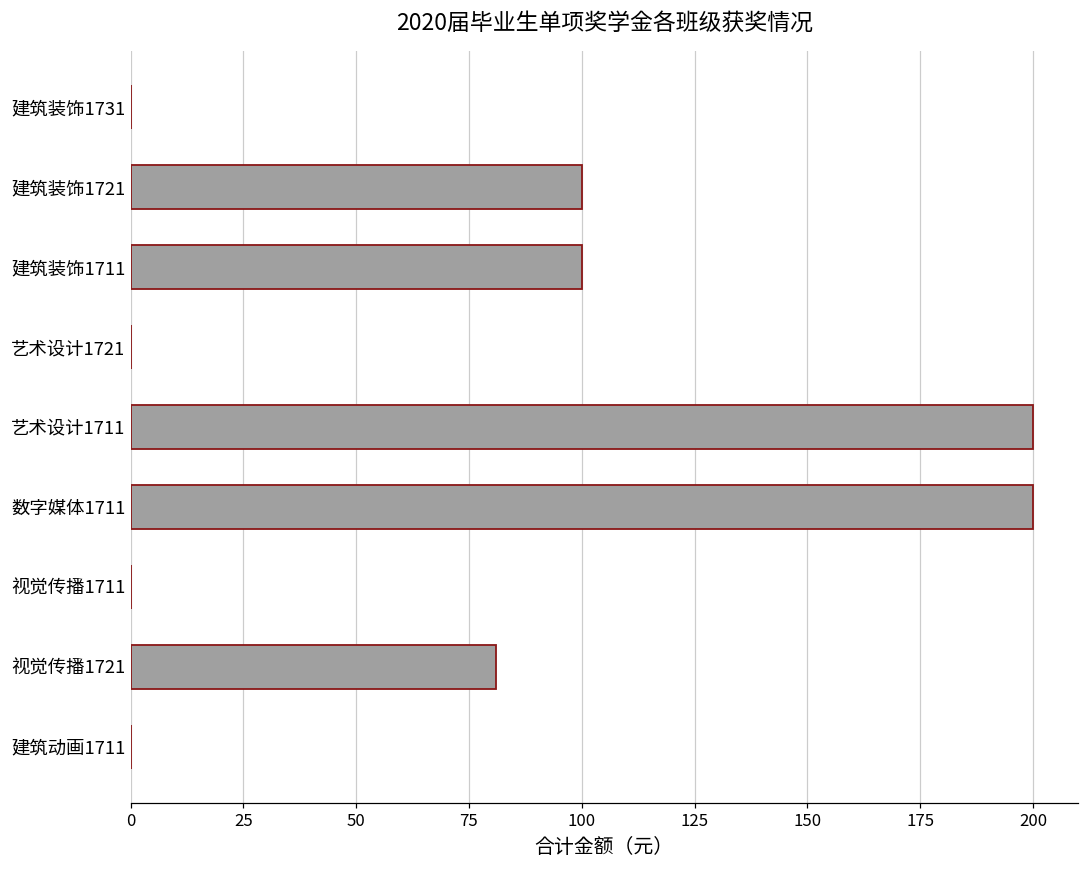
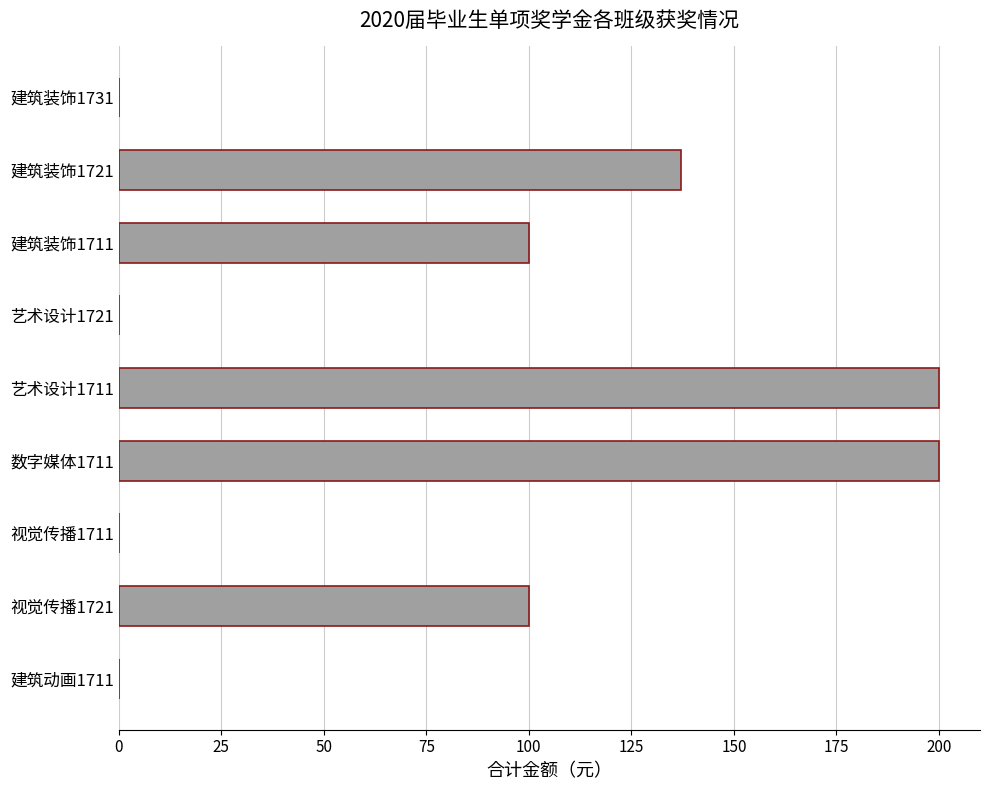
建筑装饰1721: 100 -> 137
视觉传播1721: 81 -> 100
